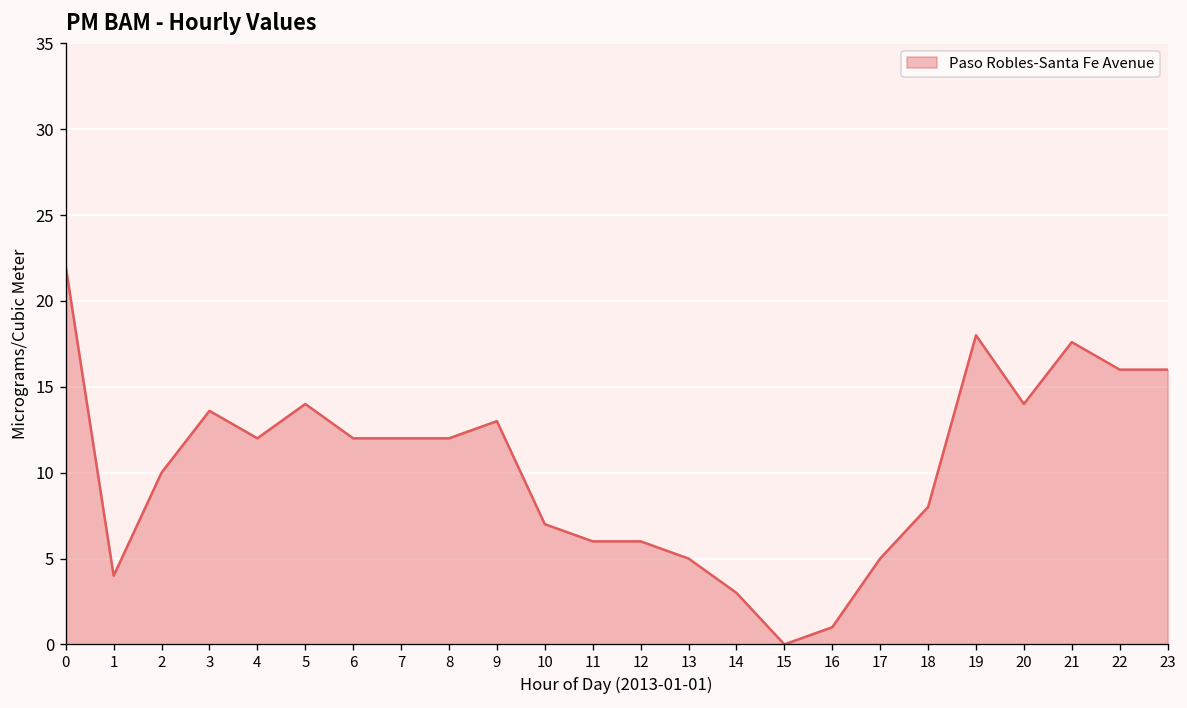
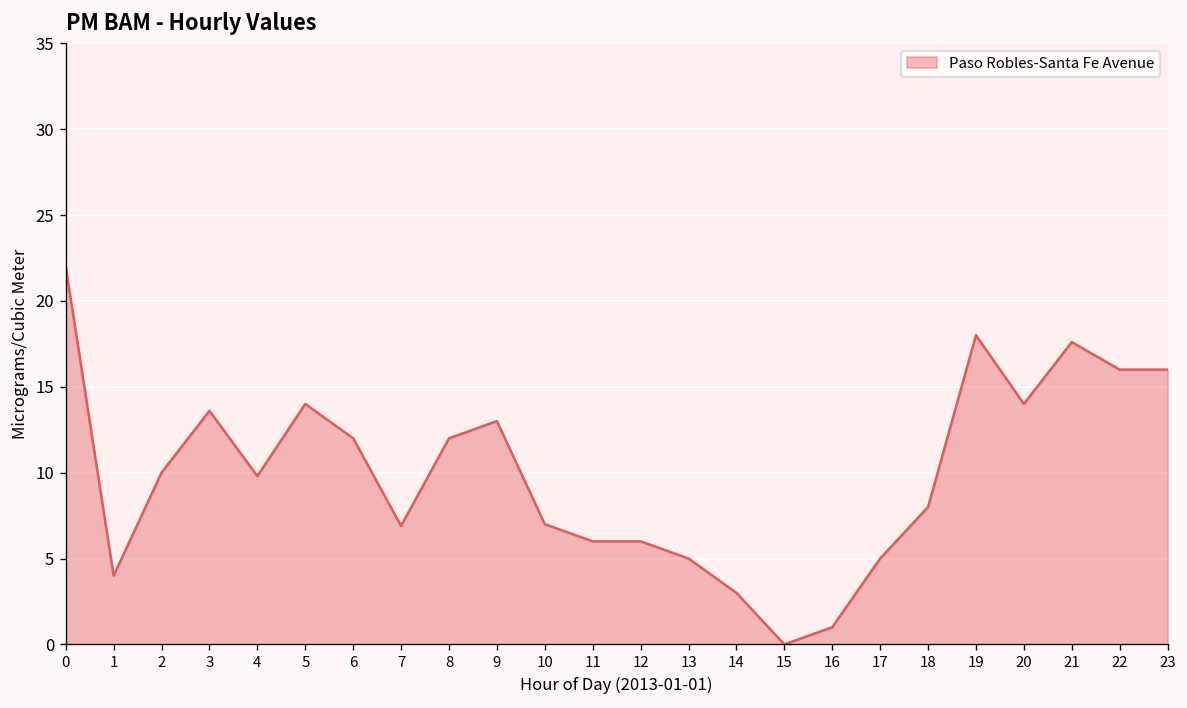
4: 12.0 -> 9.8
7: 12.0 -> 6.9
